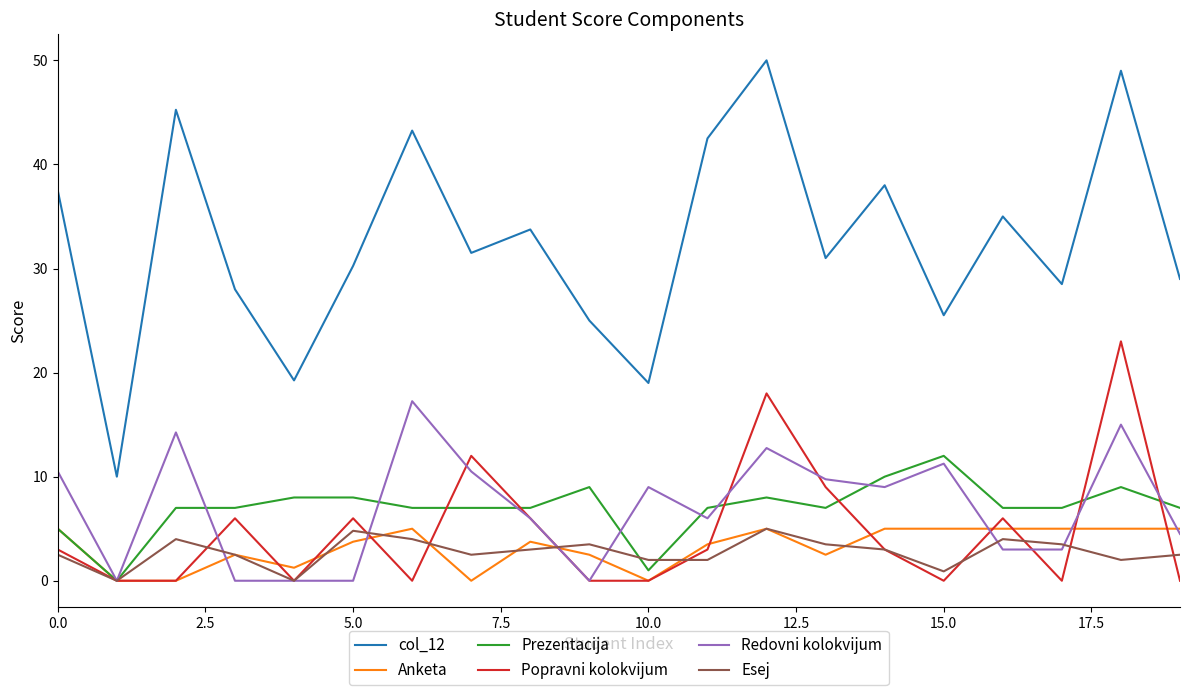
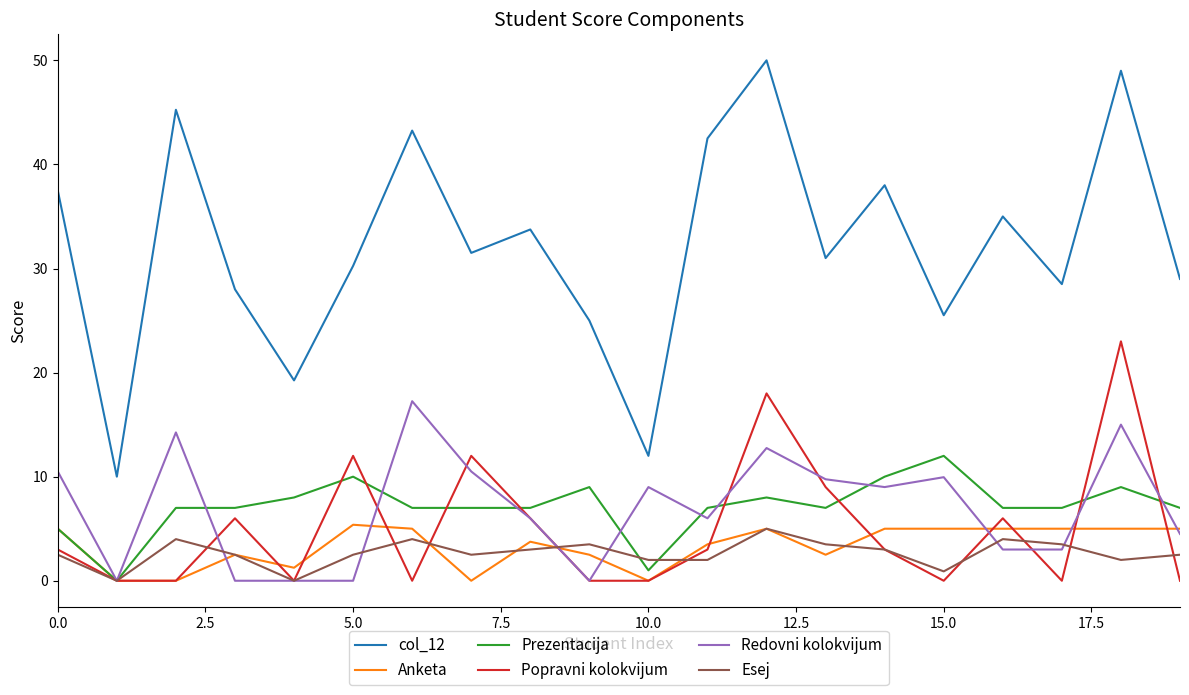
Anketa, 5.0: 3.8 -> 5.4
Prezentacija, 5.0: 8 -> 10
Popravni kolokvijum, 5.0: 6 -> 12
Esej, 5.0: 4.8 -> 2.5
col_12, 10.0: 19 -> 12
Redovni kolokvijum, 15.0: 11.3 -> 10.0
